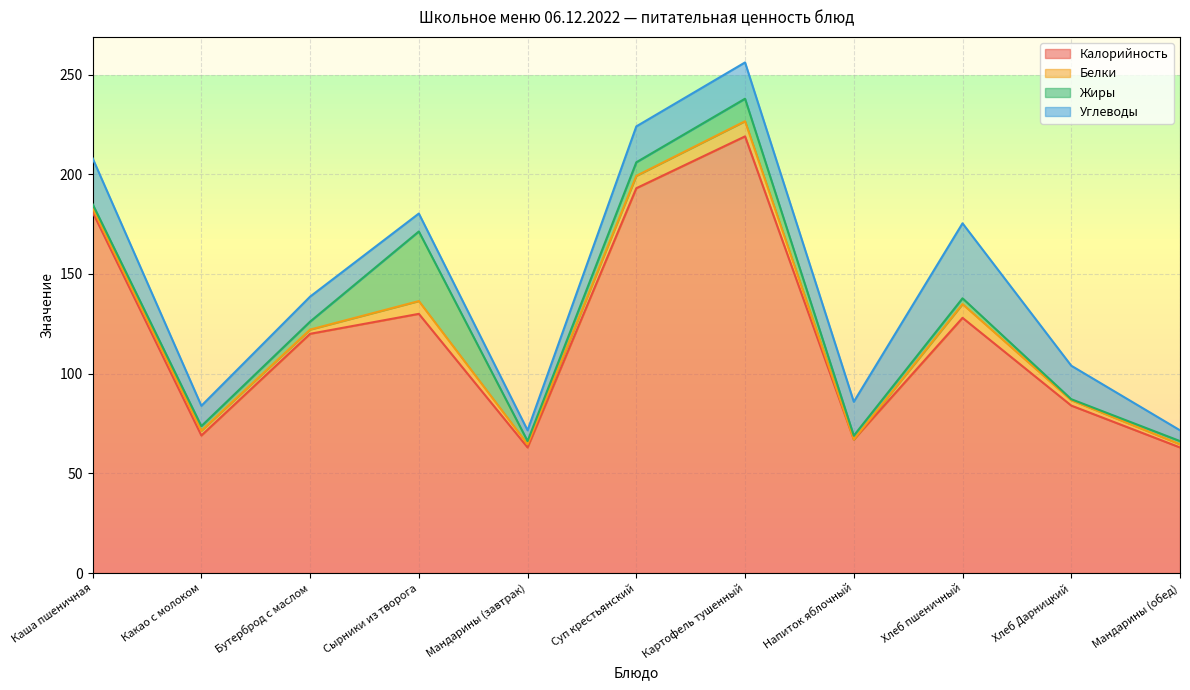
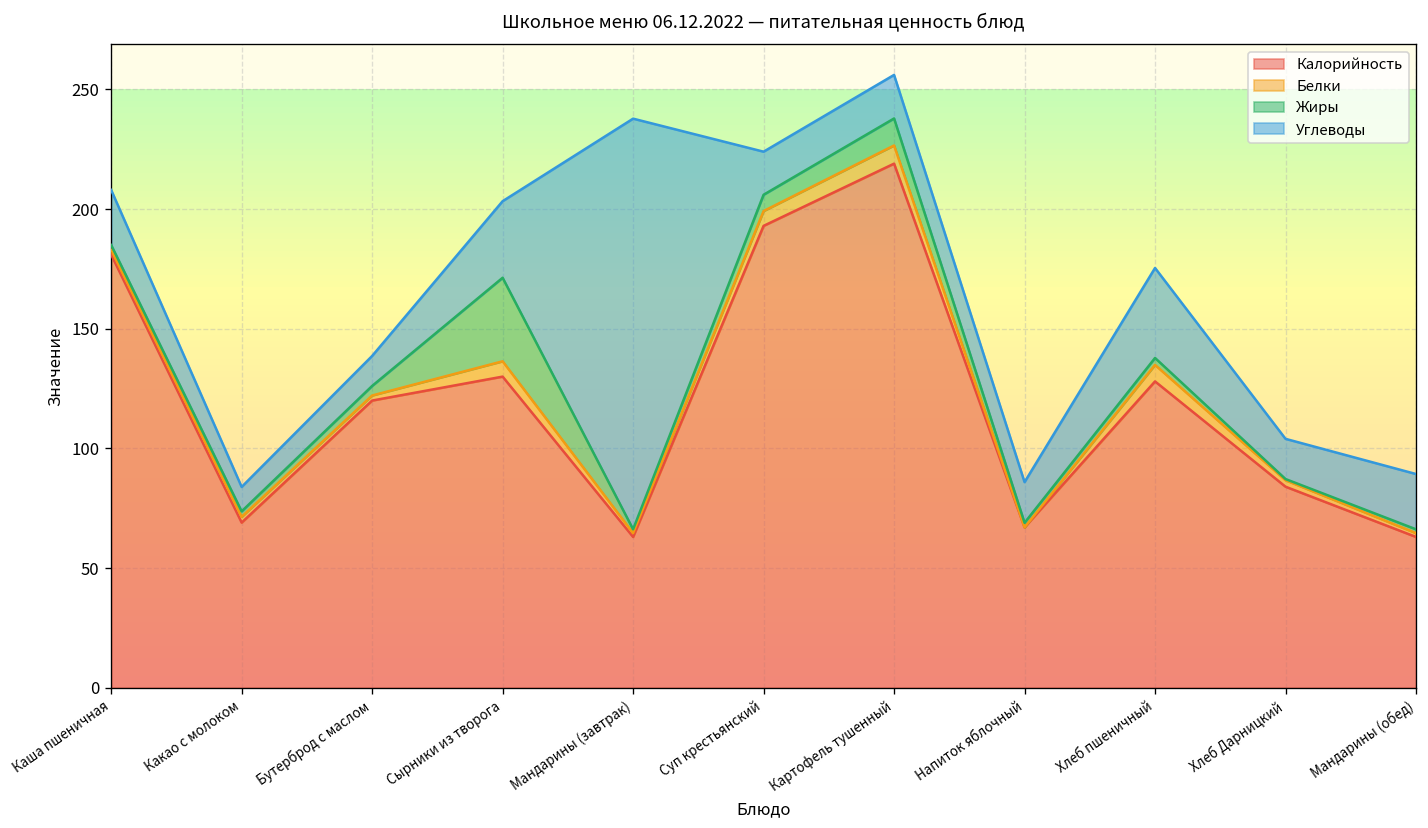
Углеводы, Сырники из творога: 9 -> 32
Углеводы, Мандарины (завтрак): 5 -> 172
Углеводы, Мандарины (обед): 5 -> 23
